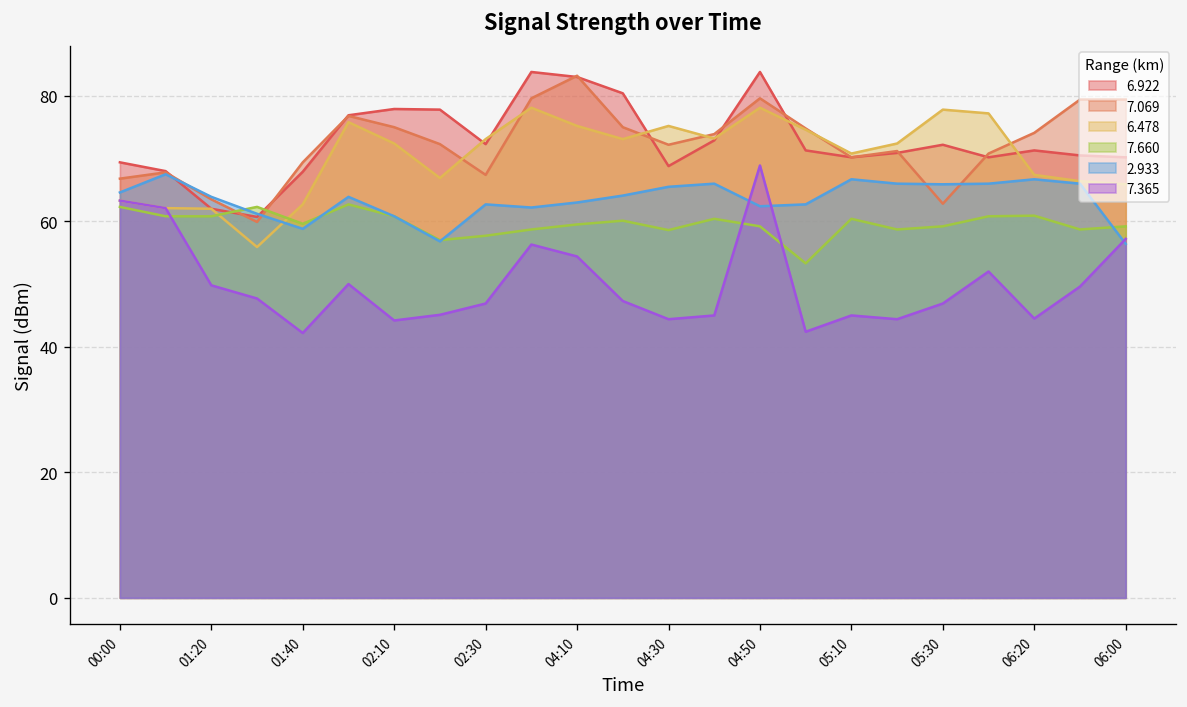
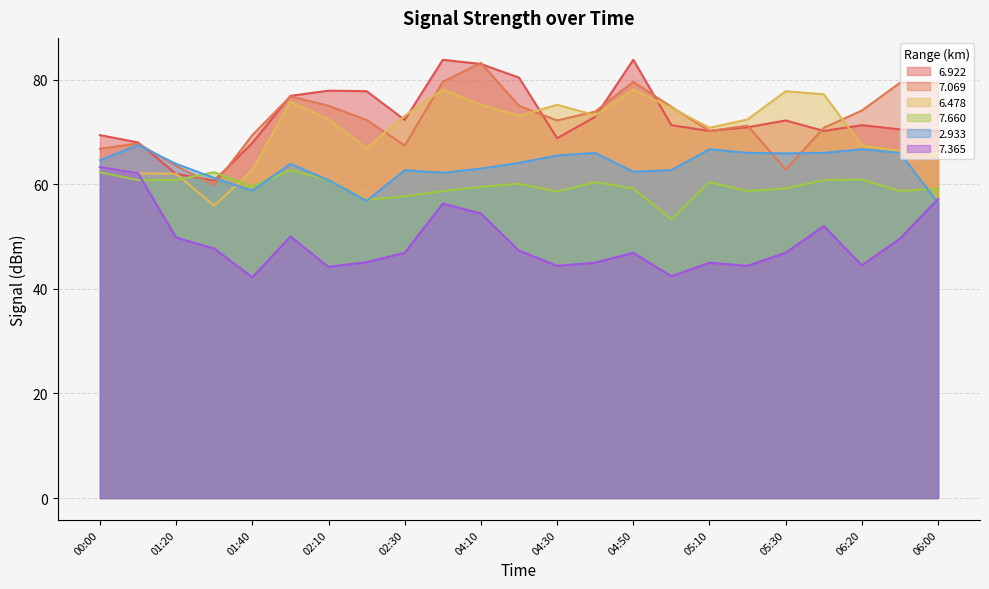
7.365, 04:50: 69 -> 47
